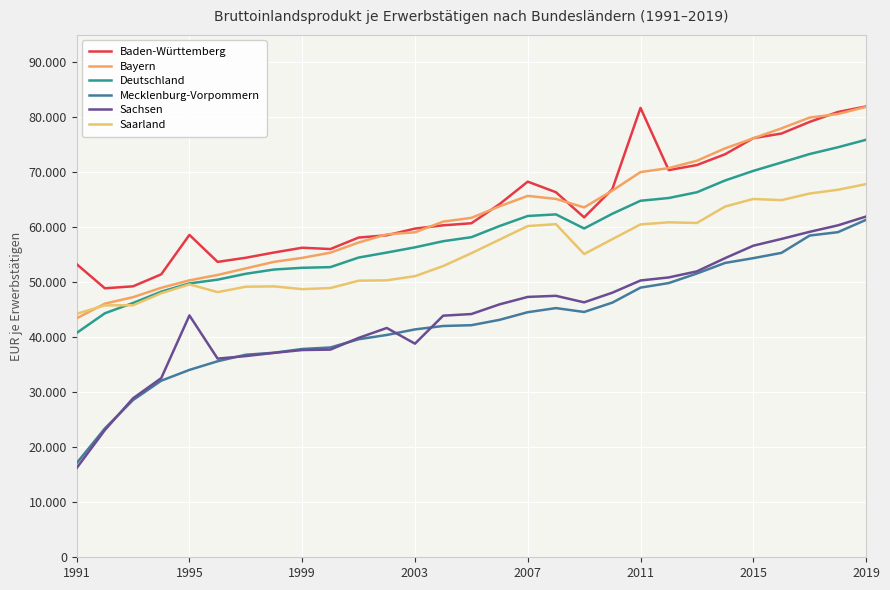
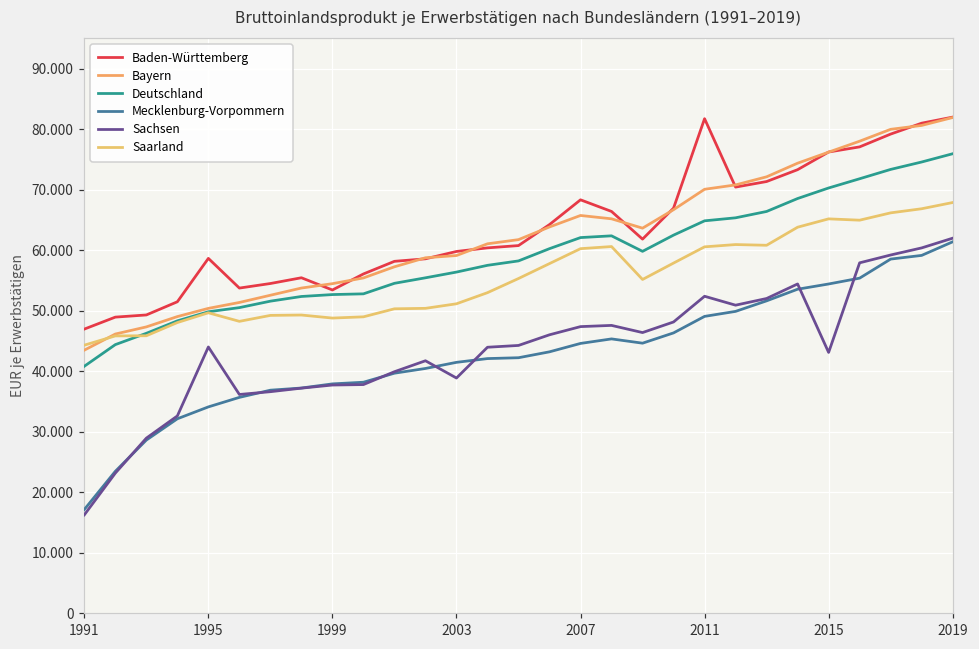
Baden-Württemberg, 1991: 53 -> 47
Baden-Württemberg, 1999: 56 -> 53
Sachsen, 2011: 50 -> 52
Sachsen, 2015: 57 -> 43
